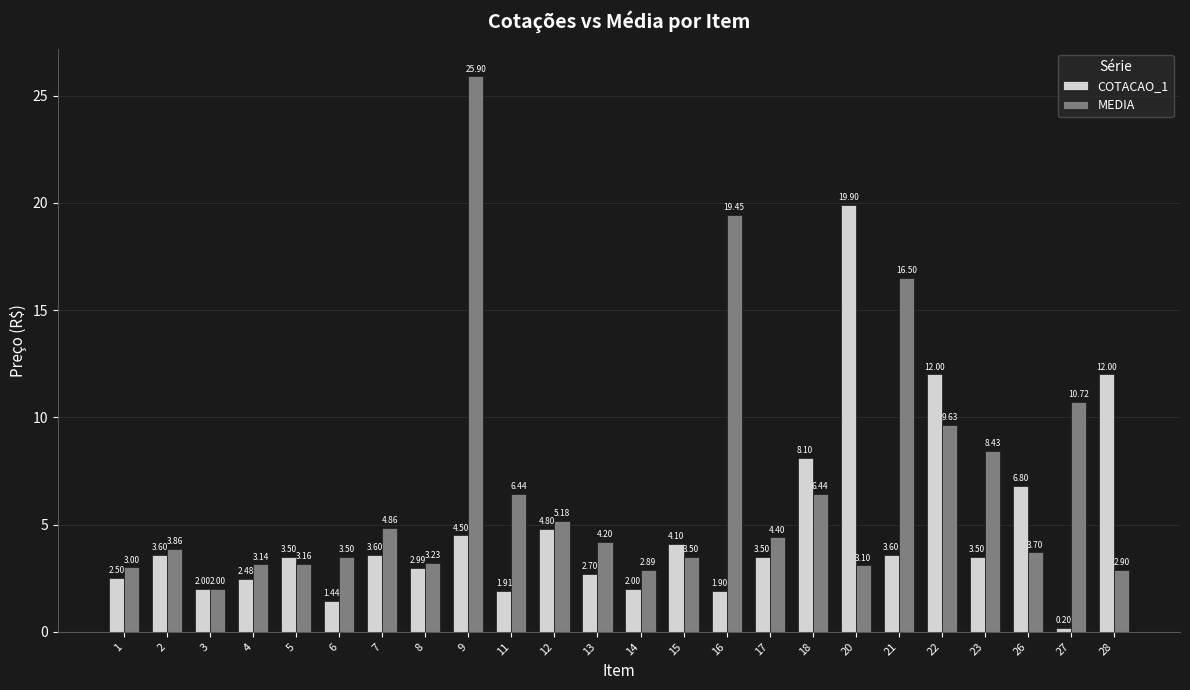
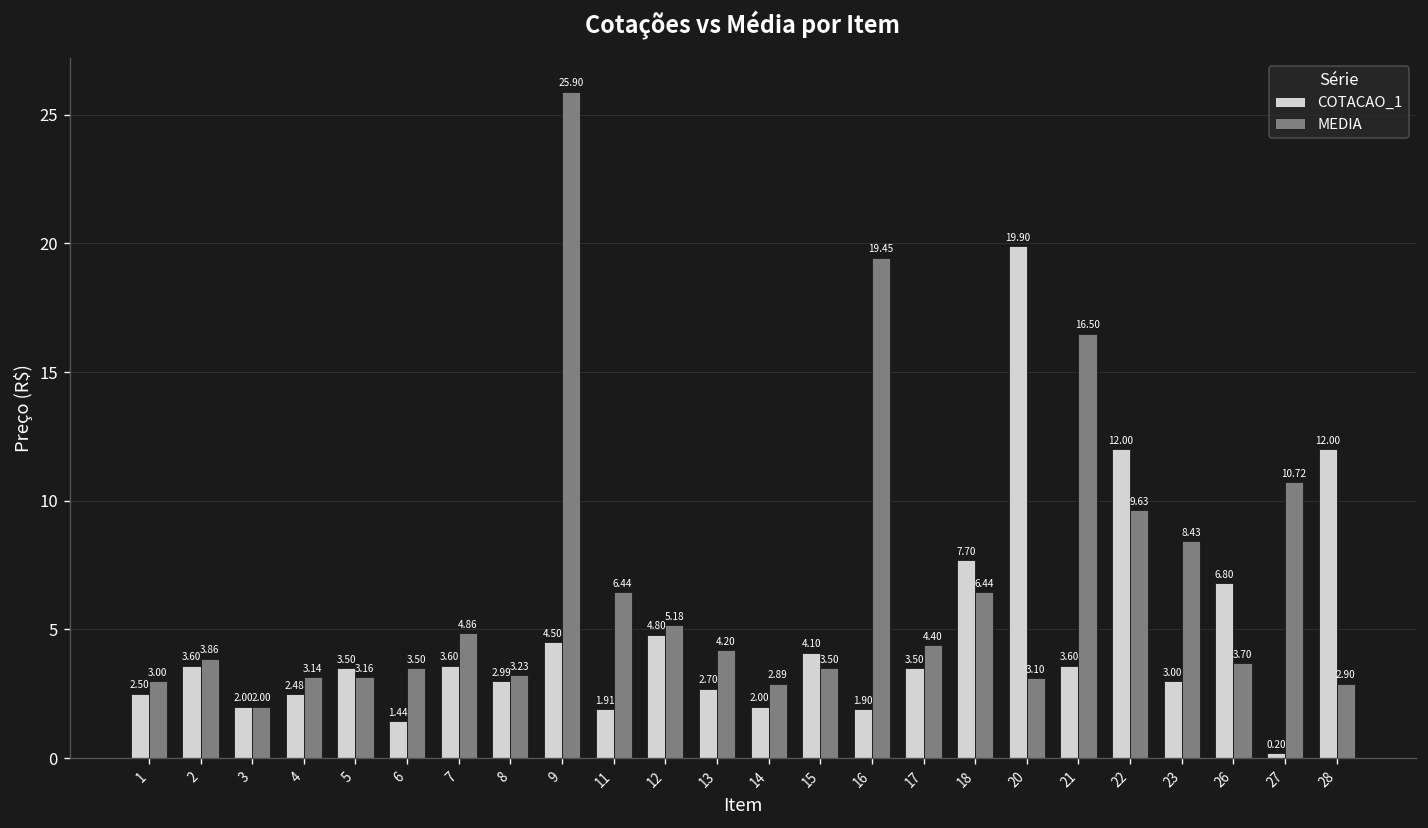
COTACAO_1, 18: 8.10 -> 7.70
COTACAO_1, 23: 3.50 -> 3.00
